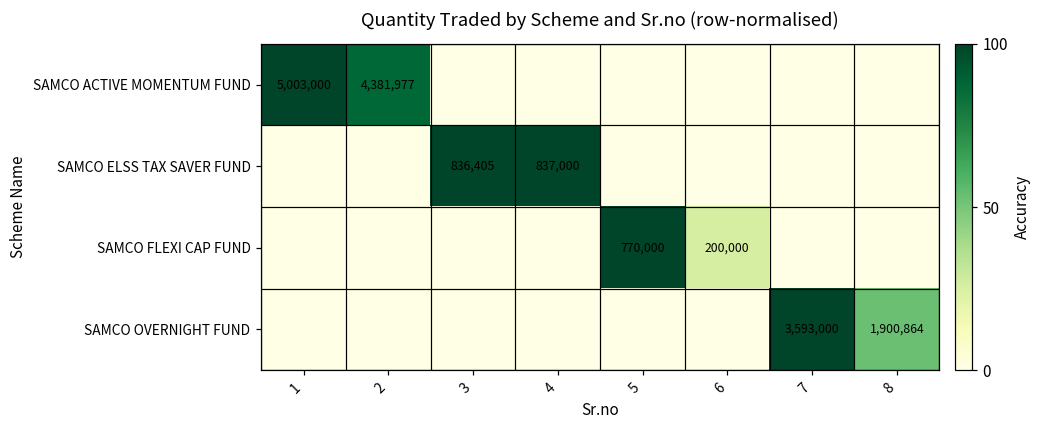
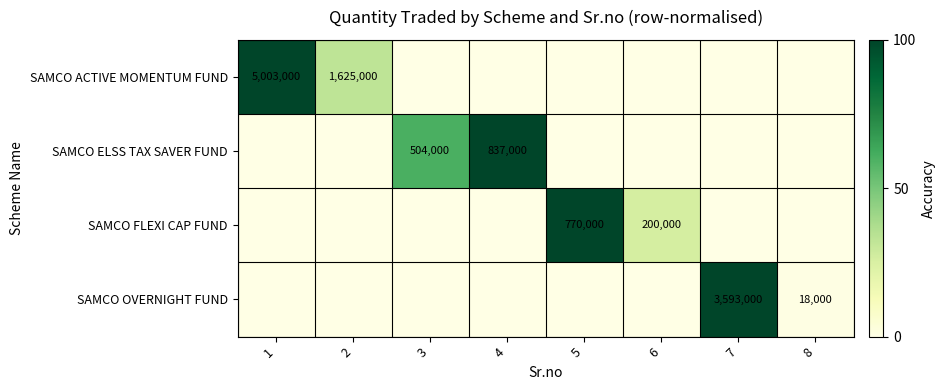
SAMCO ACTIVE MOMENTUM FUND, 2: 4,381,977 -> 1,625,000
SAMCO ELSS TAX SAVER FUND, 3: 836,405 -> 504,000
SAMCO OVERNIGHT FUND, 8: 1,900,864 -> 18,000
